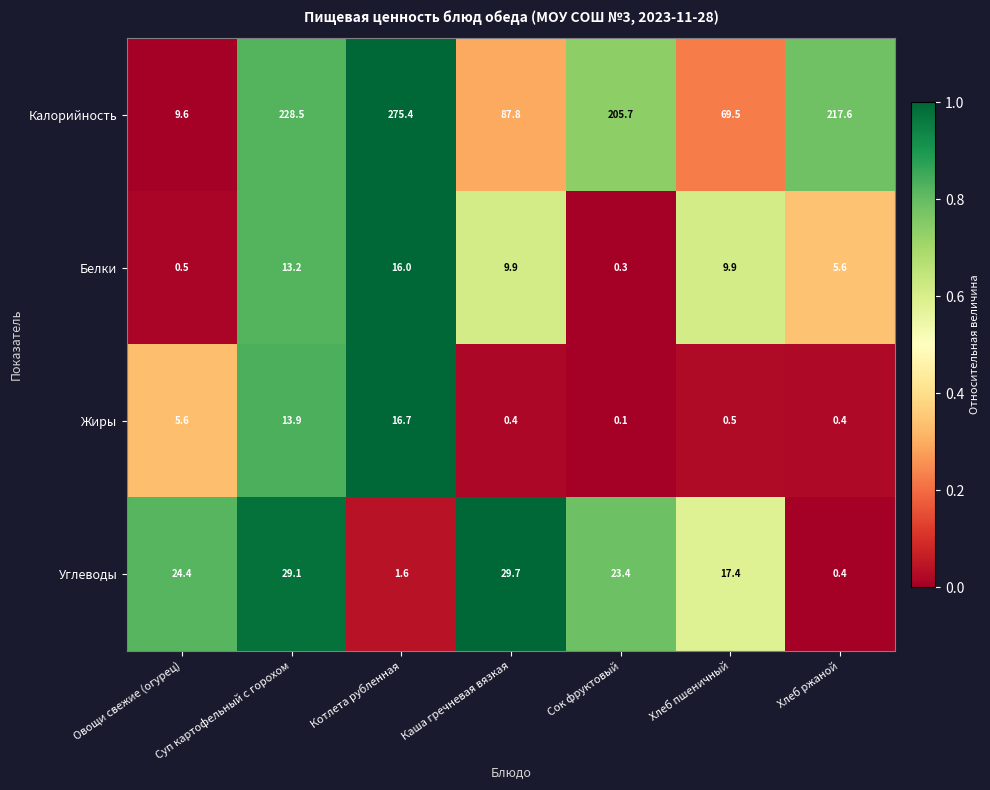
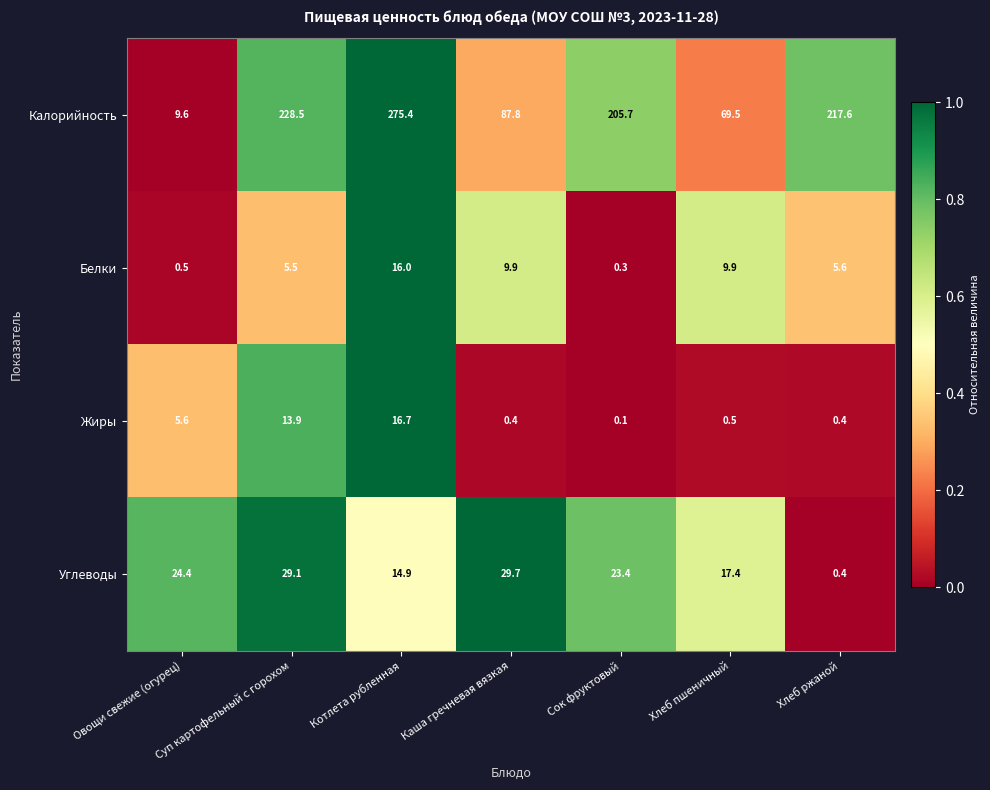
Белки, Суп картофельный с горохом: 13.2 -> 5.5
Углеводы, Котлета рубленная: 1.6 -> 14.9
